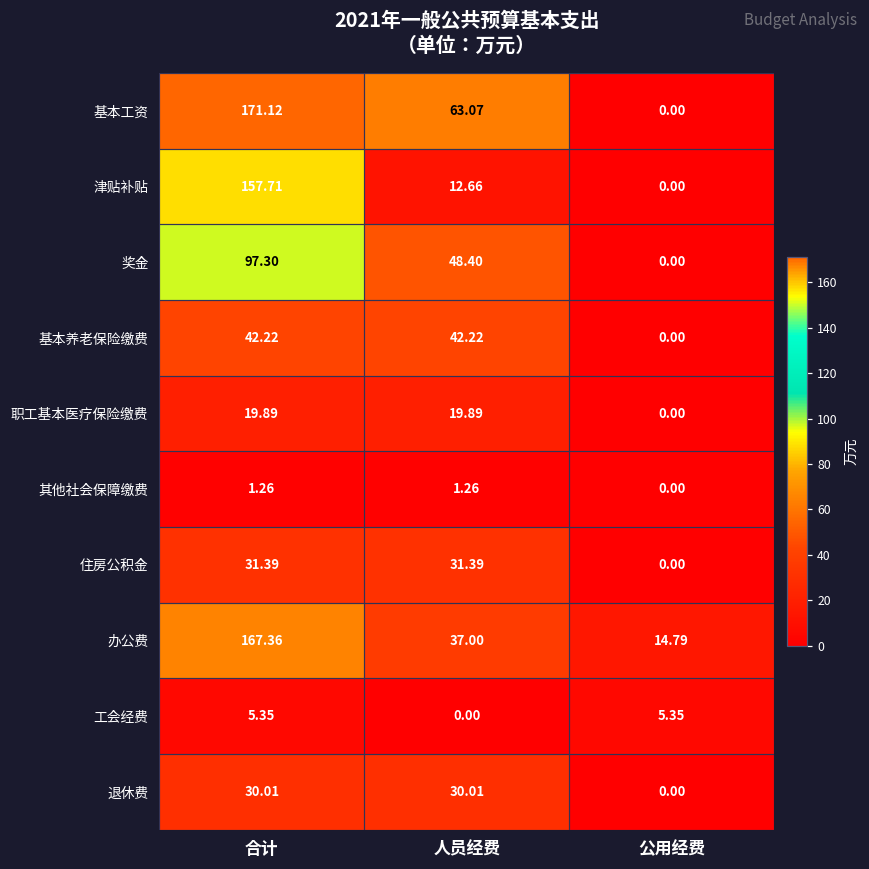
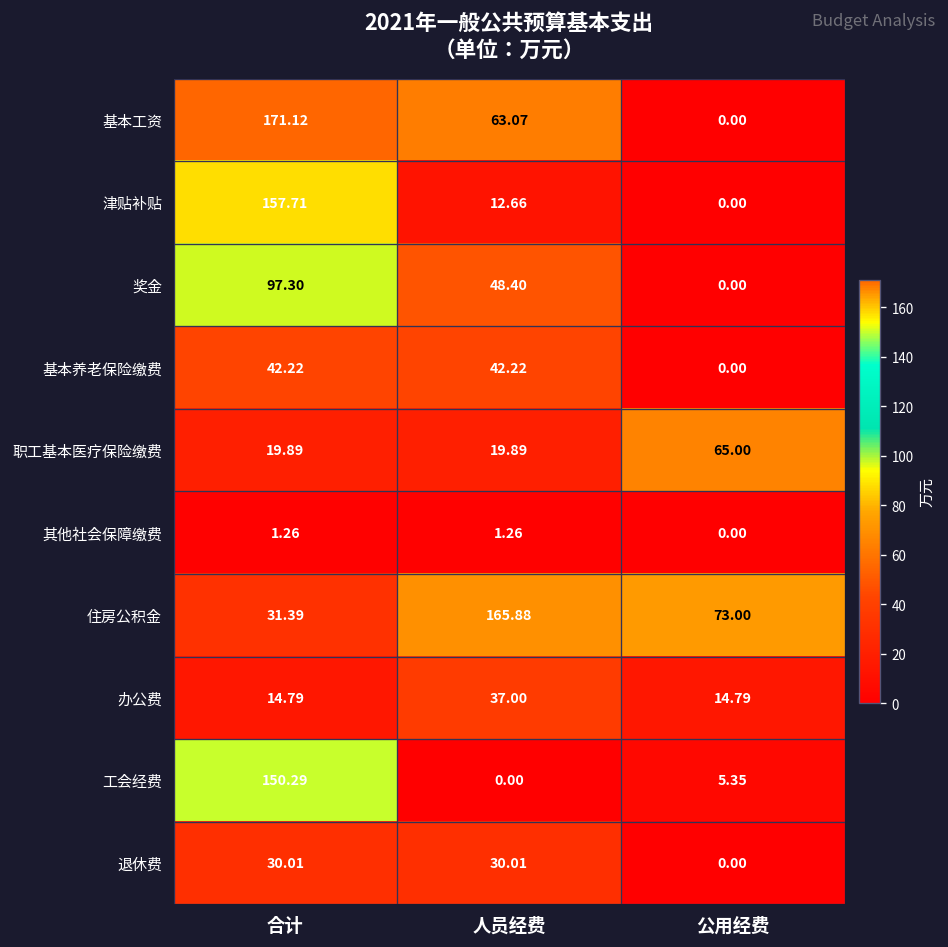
职工基本医疗保险缴费, 公用经费: 0.00 -> 65.00
住房公积金, 人员经费: 31.39 -> 165.88
住房公积金, 公用经费: 0.00 -> 73.00
办公费, 合计: 167.36 -> 14.79
工会经费, 合计: 5.35 -> 150.29
